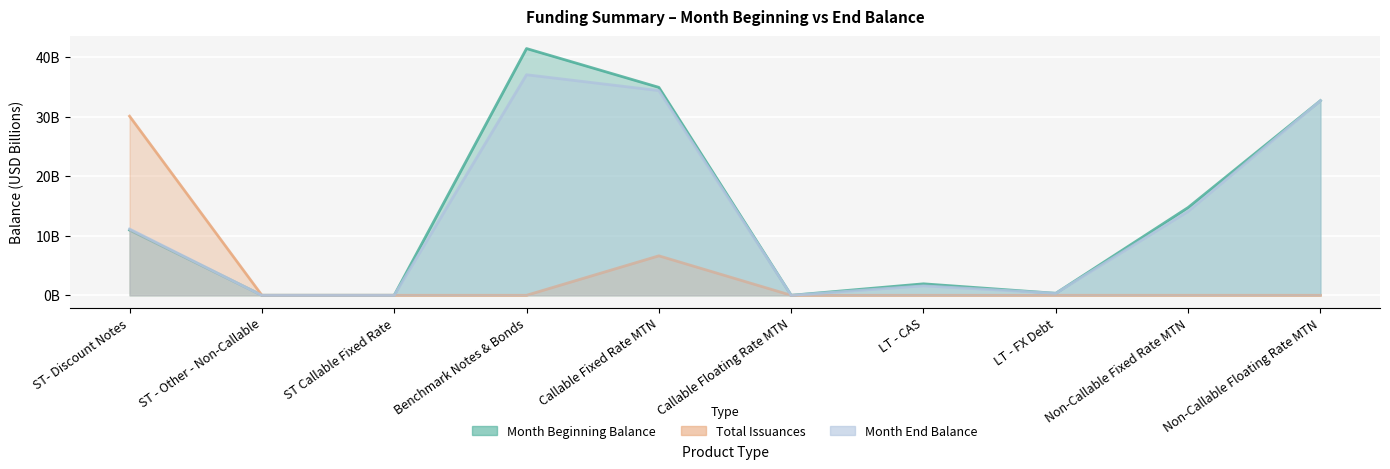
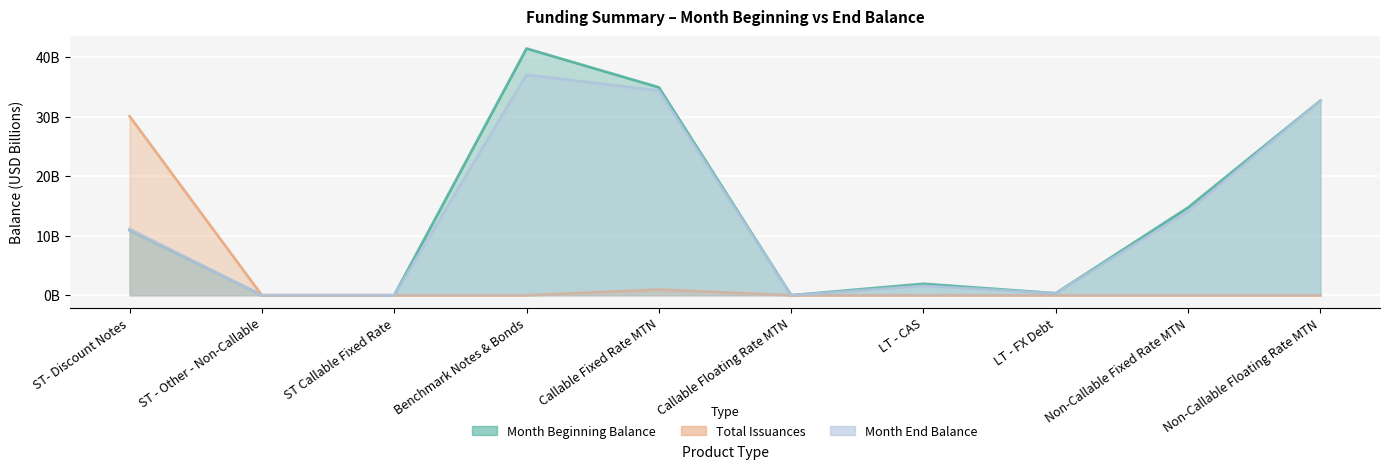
Total Issuances, Callable Fixed Rate MTN: 7000000000 -> 1000000000
